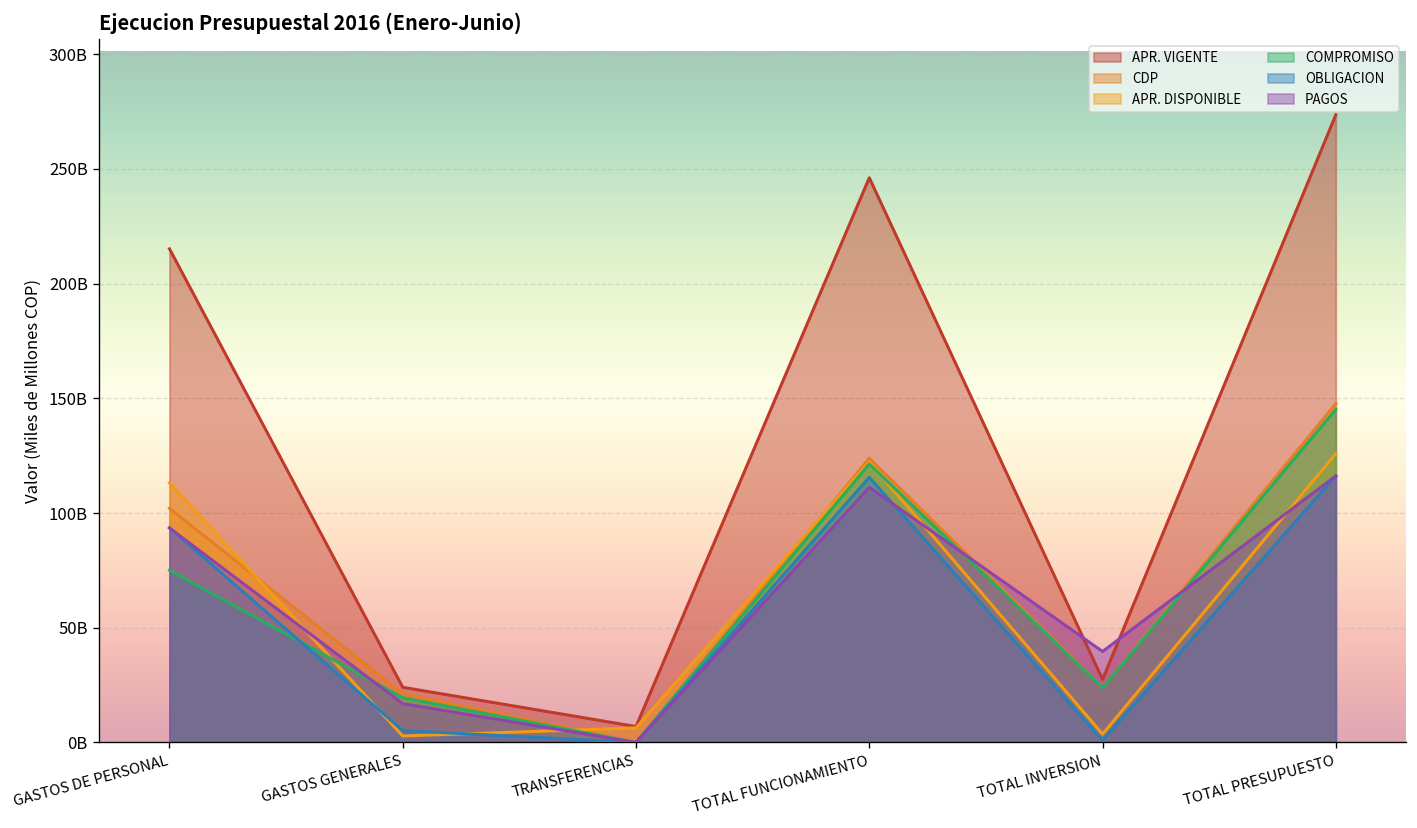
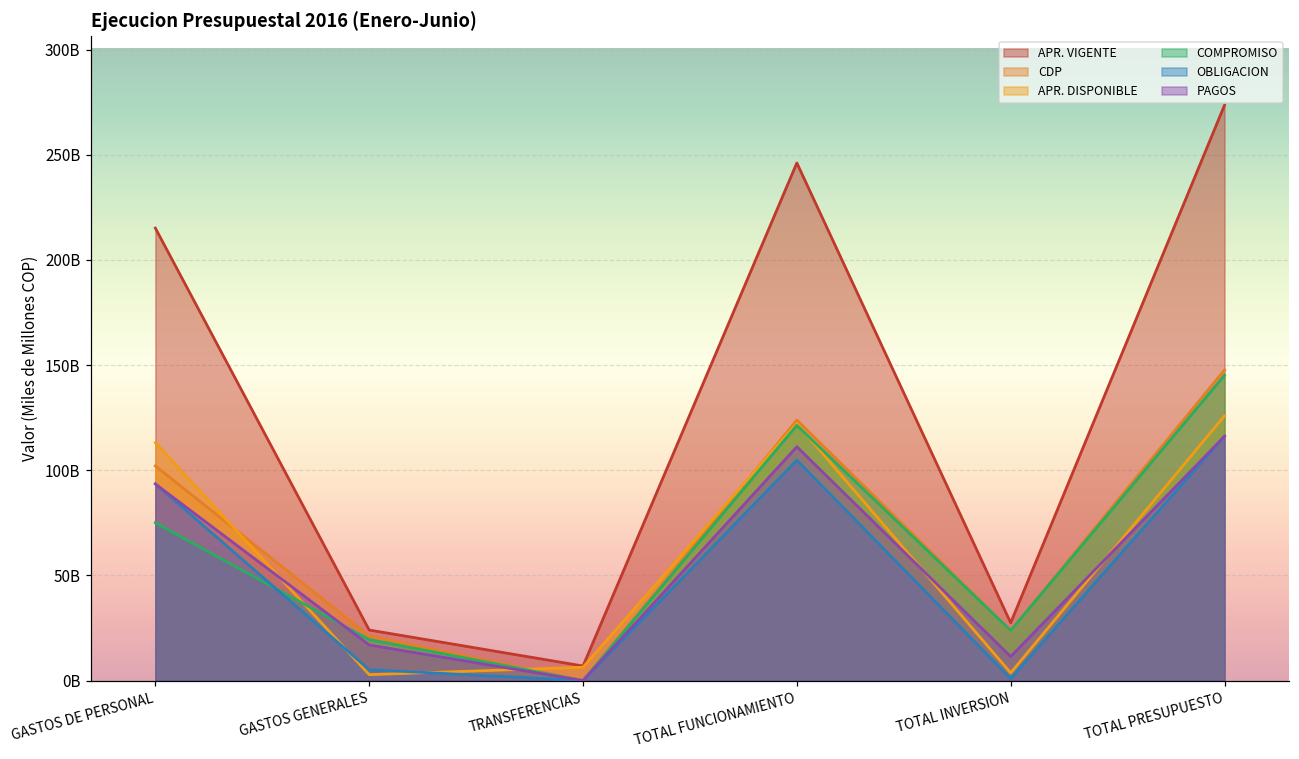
OBLIGACION, TOTAL FUNCIONAMIENTO: 116000000000 -> 105000000000
PAGOS, TOTAL INVERSION: 40000000000 -> 11000000000
